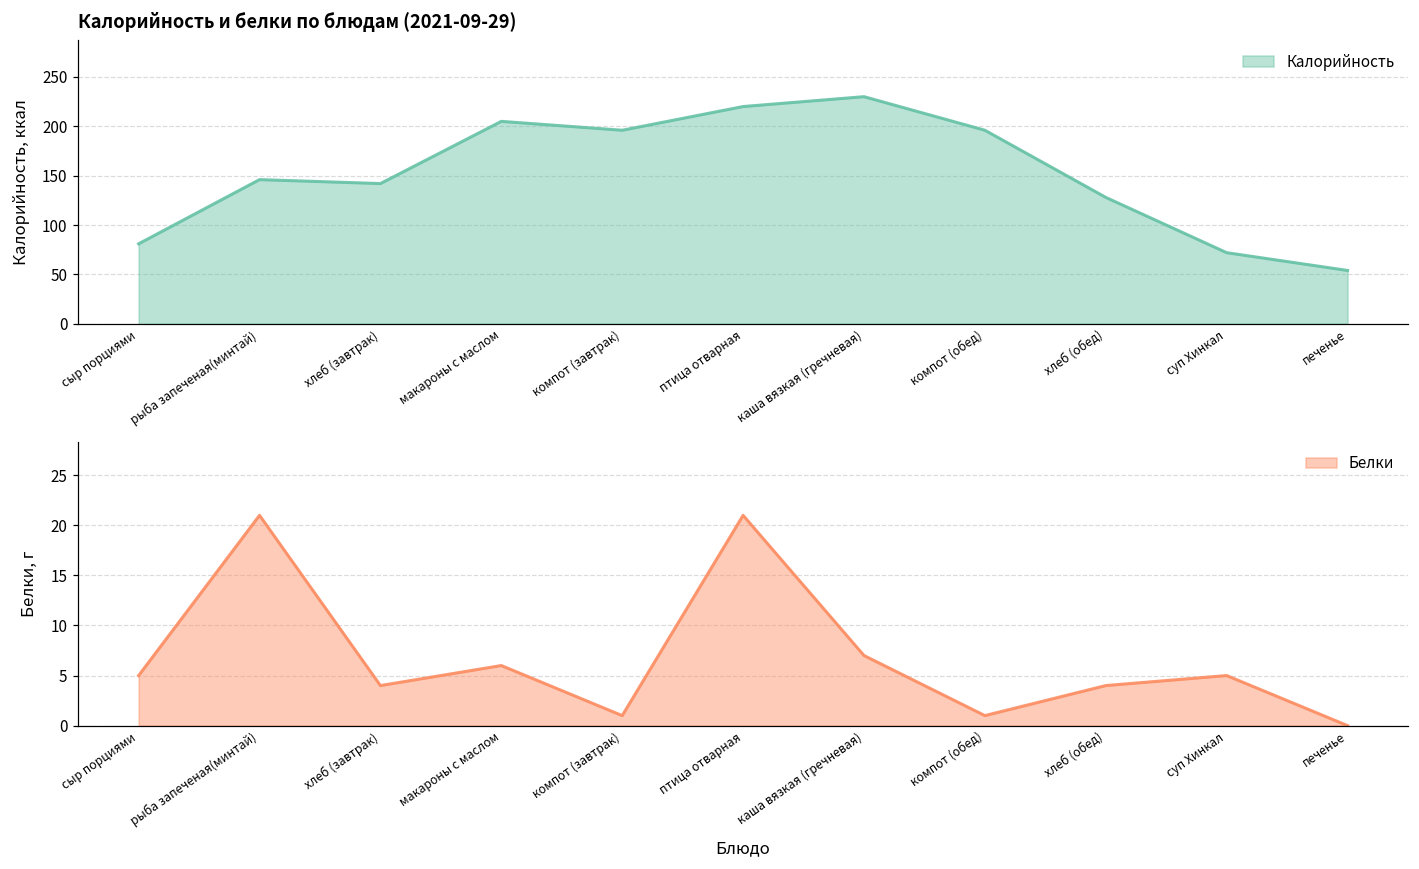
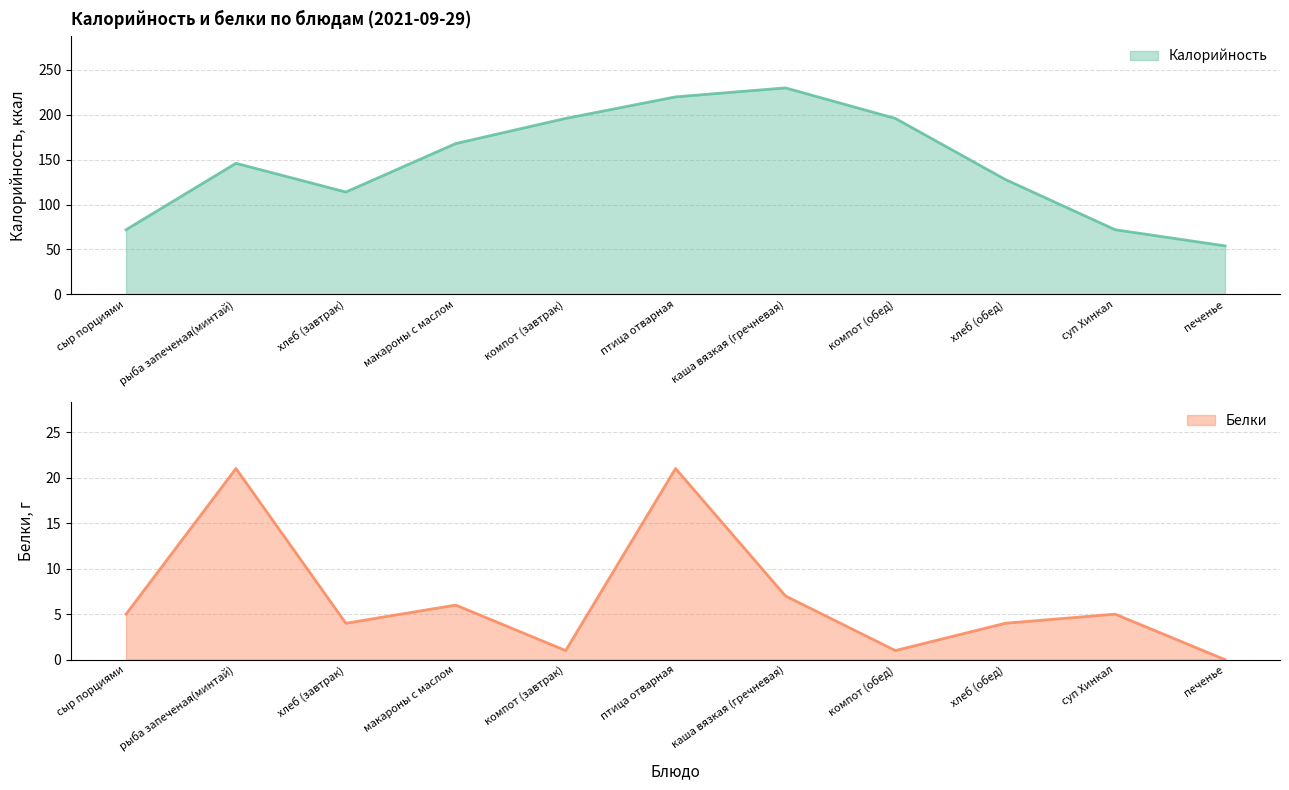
Калорийность и белки по блюдам (2021-09-29), сыр порциями: 80 -> 70
Калорийность и белки по блюдам (2021-09-29), хлеб (завтрак): 140 -> 110
Калорийность и белки по блюдам (2021-09-29), макароны с маслом: 210 -> 170
